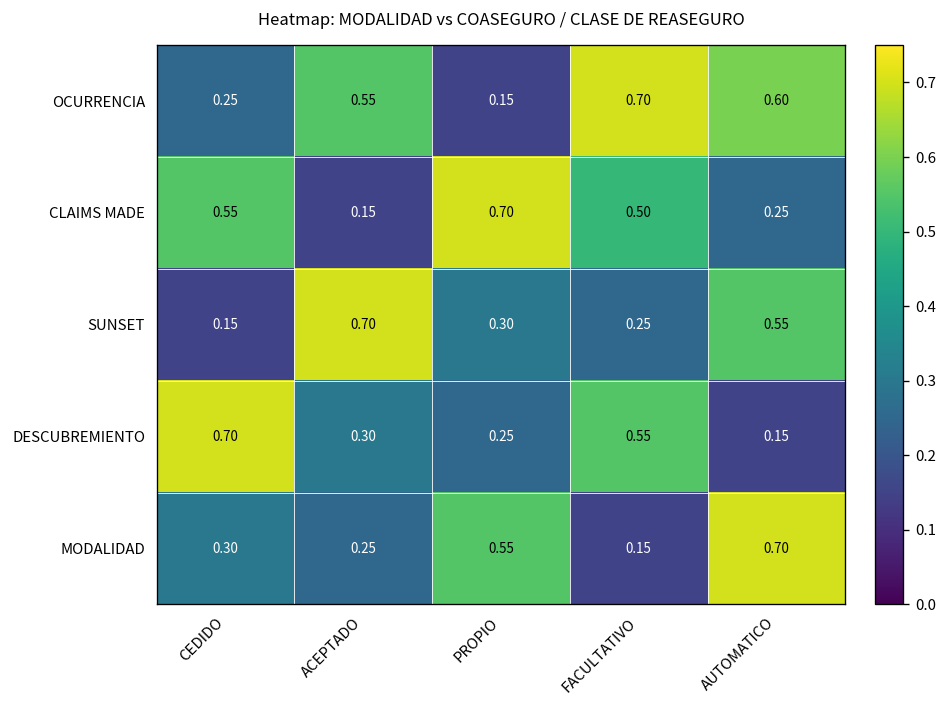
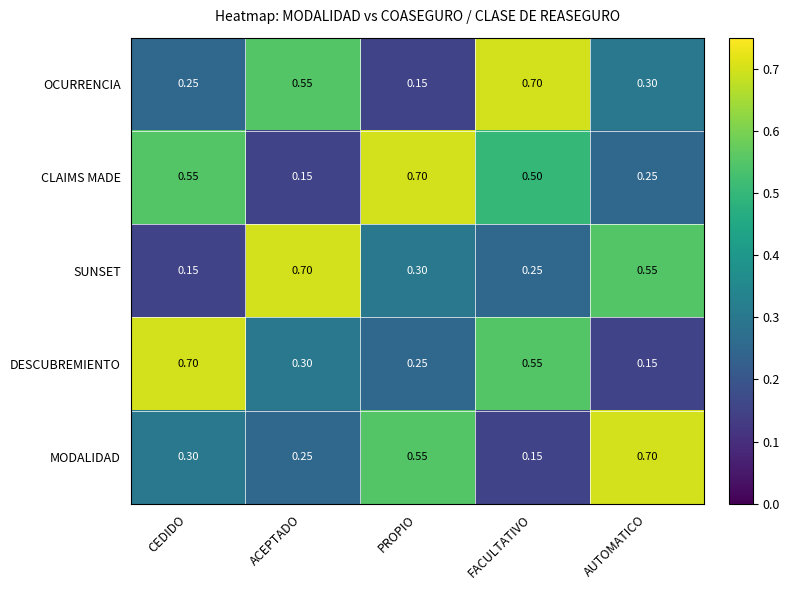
OCURRENCIA, AUTOMATICO: 0.60 -> 0.30
